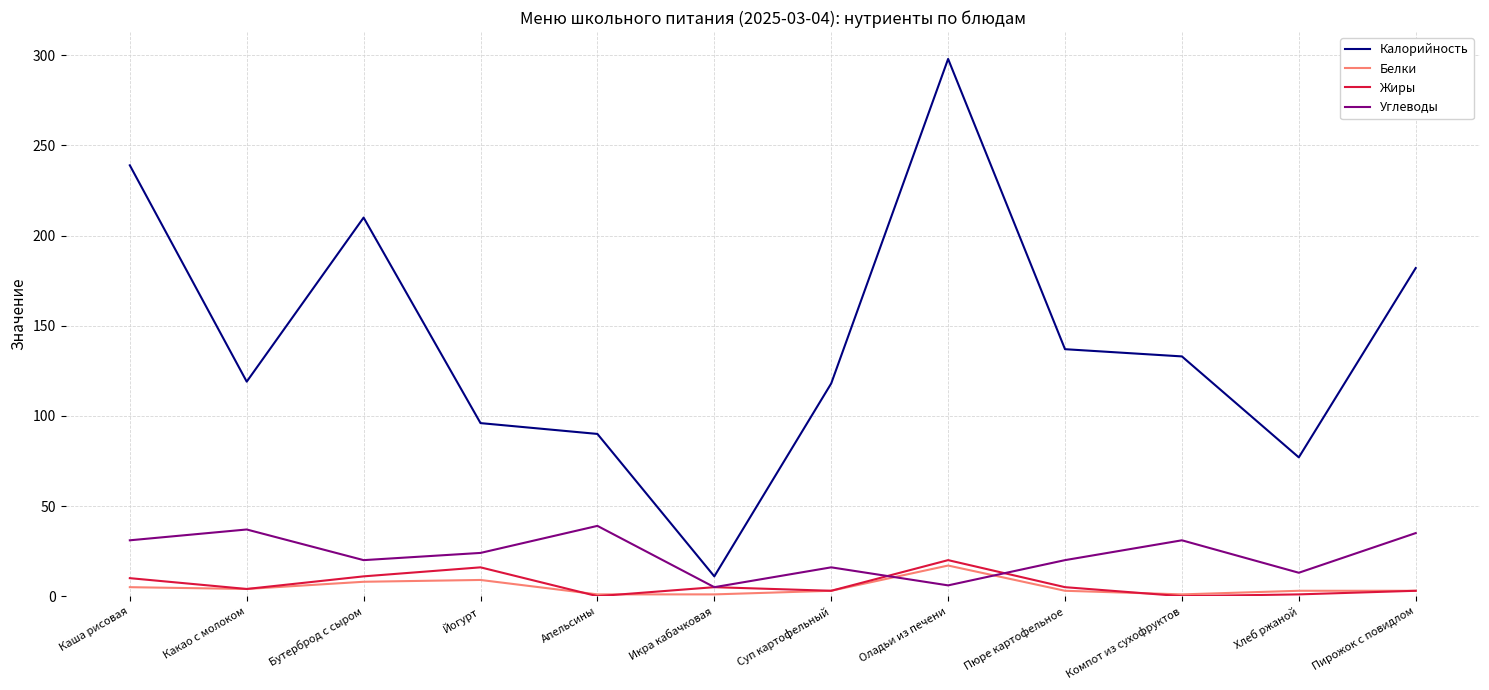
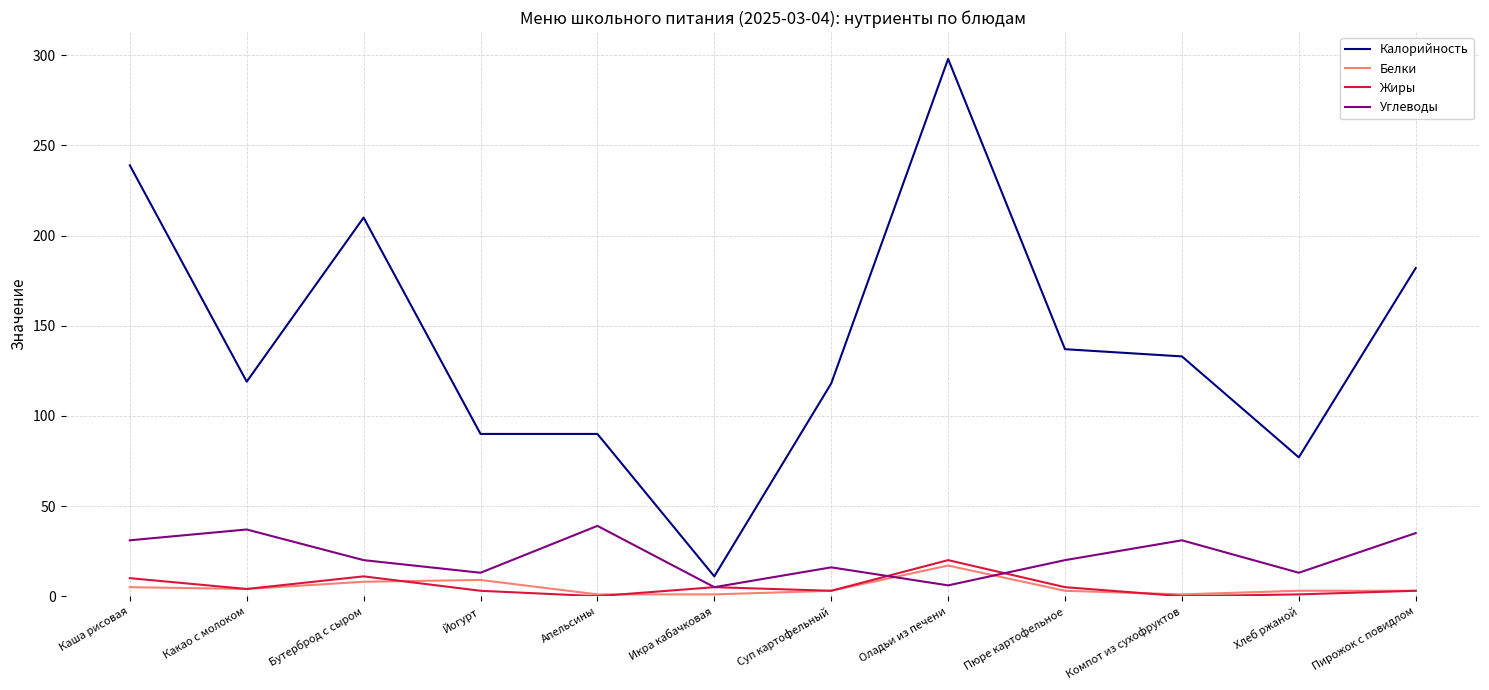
Калорийность, Йогурт: 96 -> 90
Жиры, Йогурт: 16 -> 3
Углеводы, Йогурт: 24 -> 13
